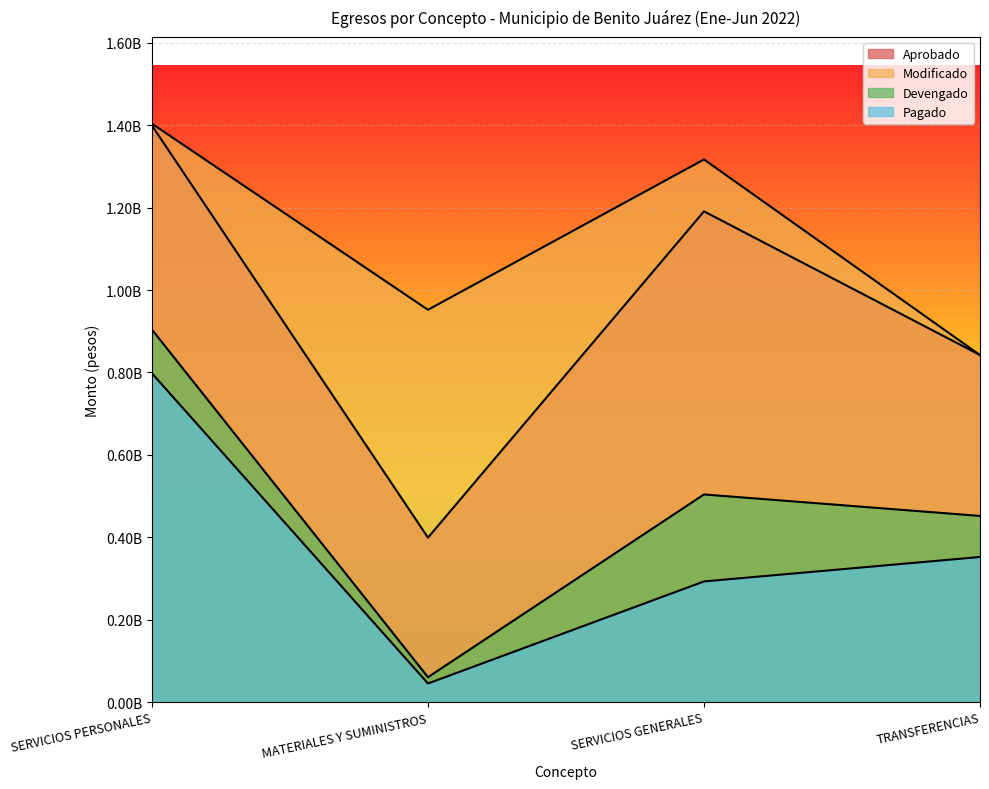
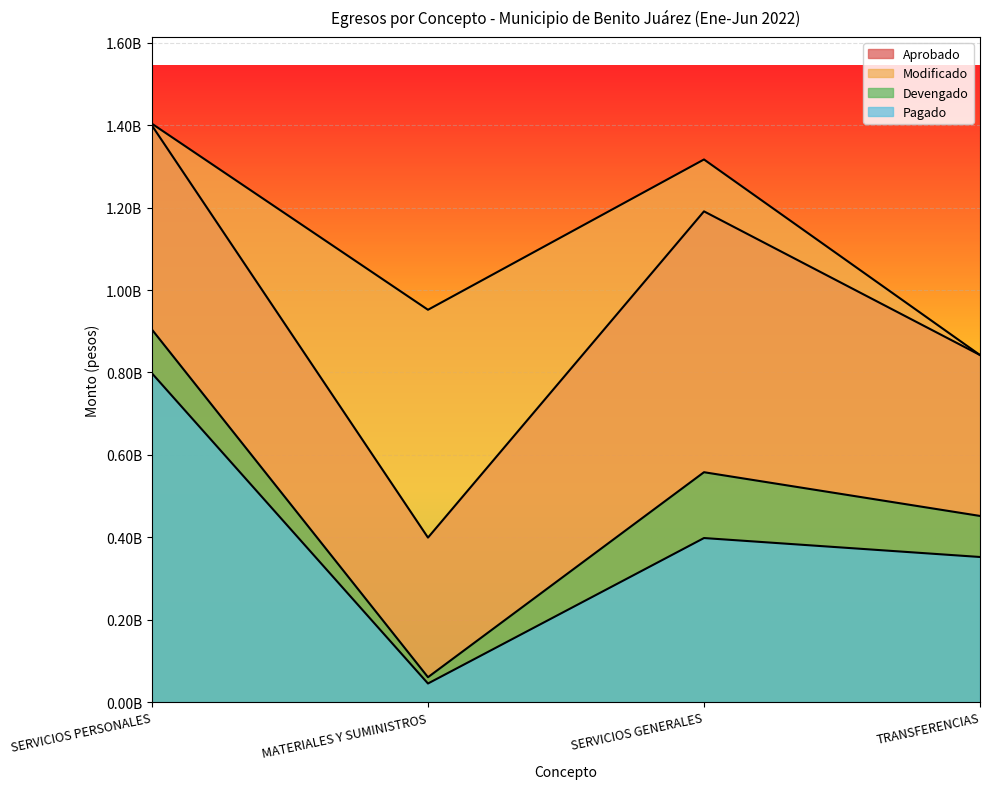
Devengado, SERVICIOS GENERALES: 500000000 -> 560000000
Pagado, SERVICIOS GENERALES: 290000000 -> 400000000
